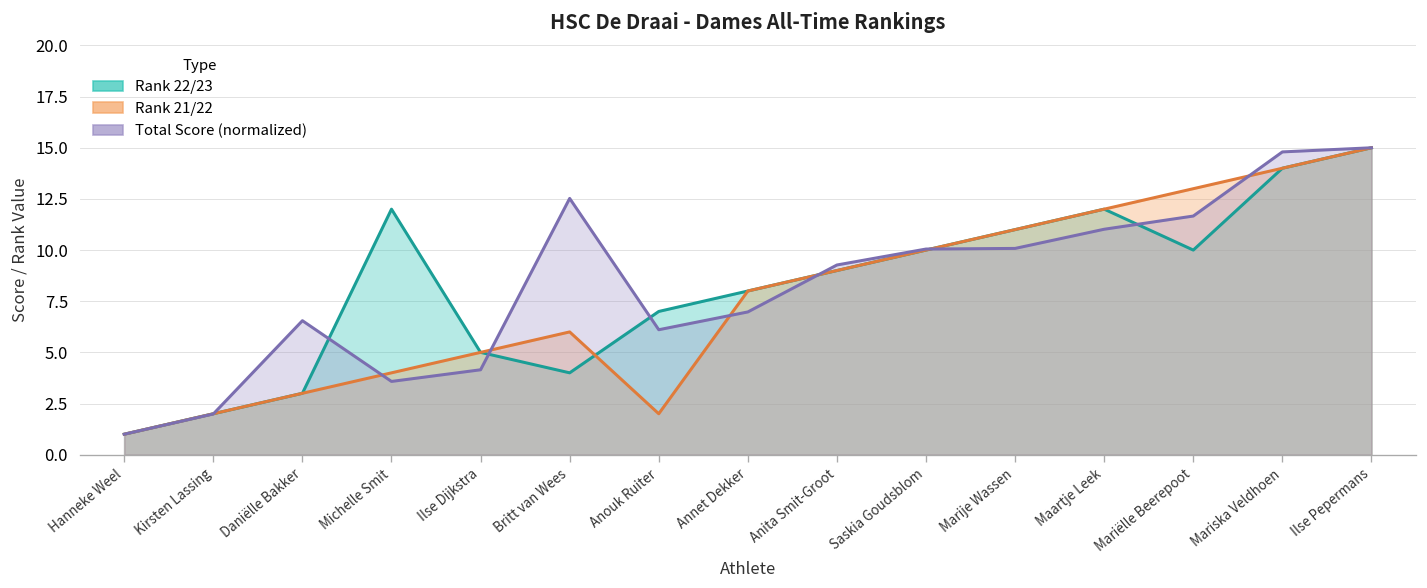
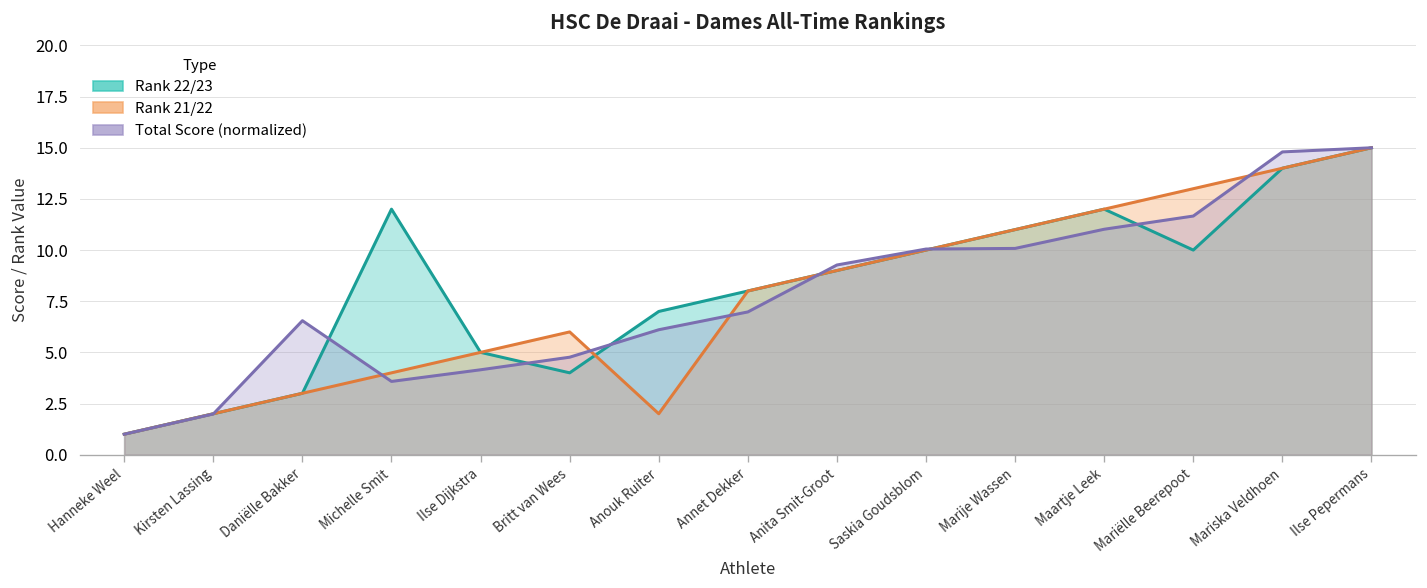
Total Score (normalized), Britt van Wees: 12.5 -> 4.8
